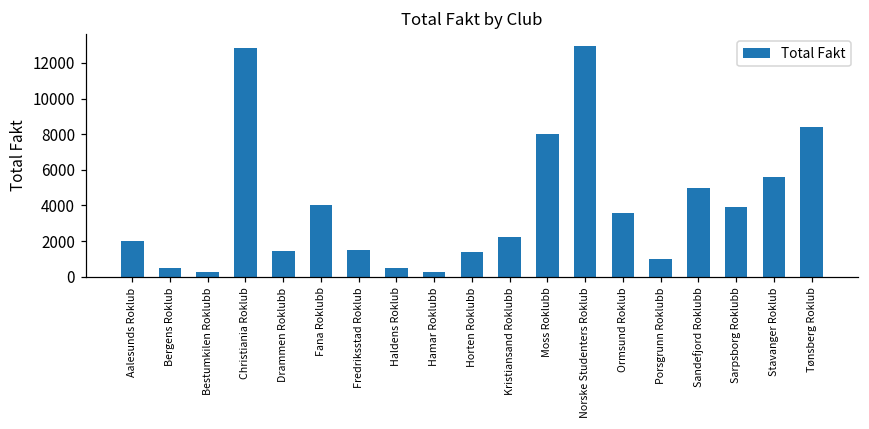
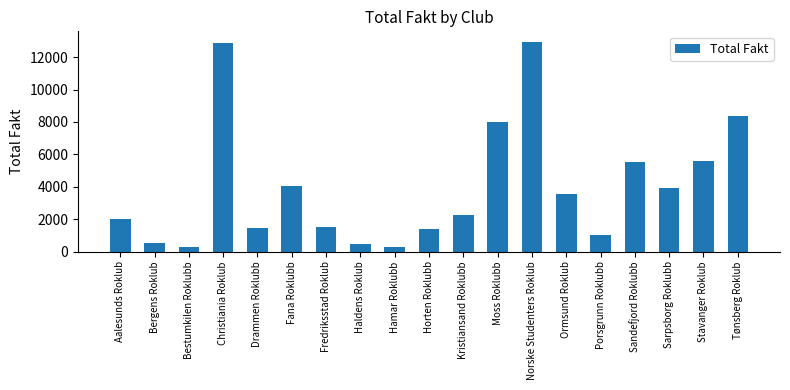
Sandefjord Roklubb: 5000 -> 5500
